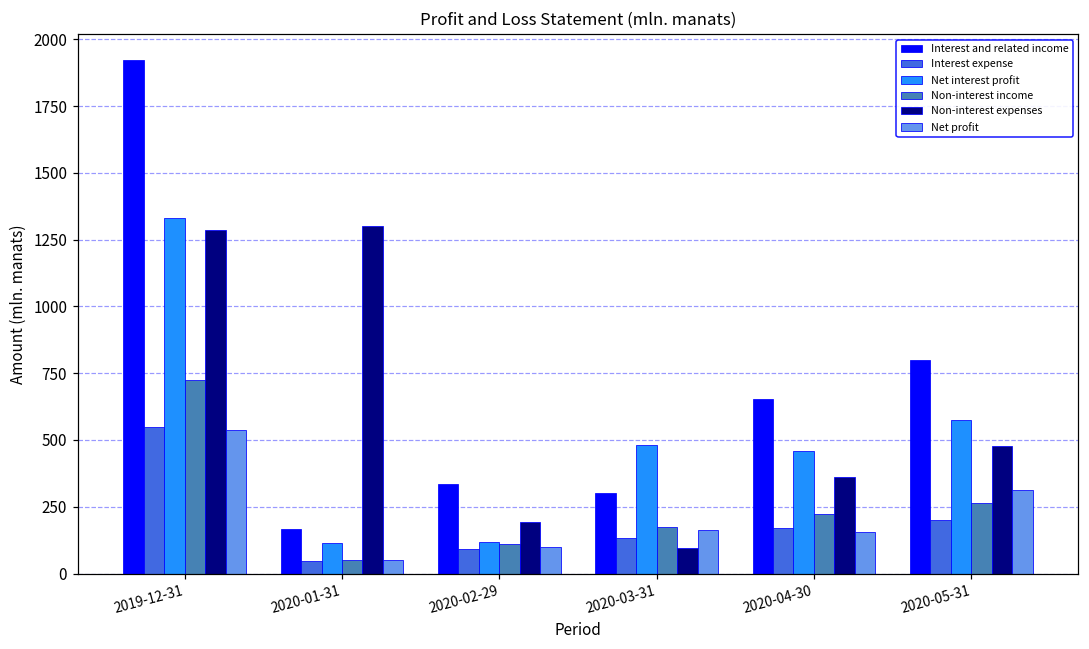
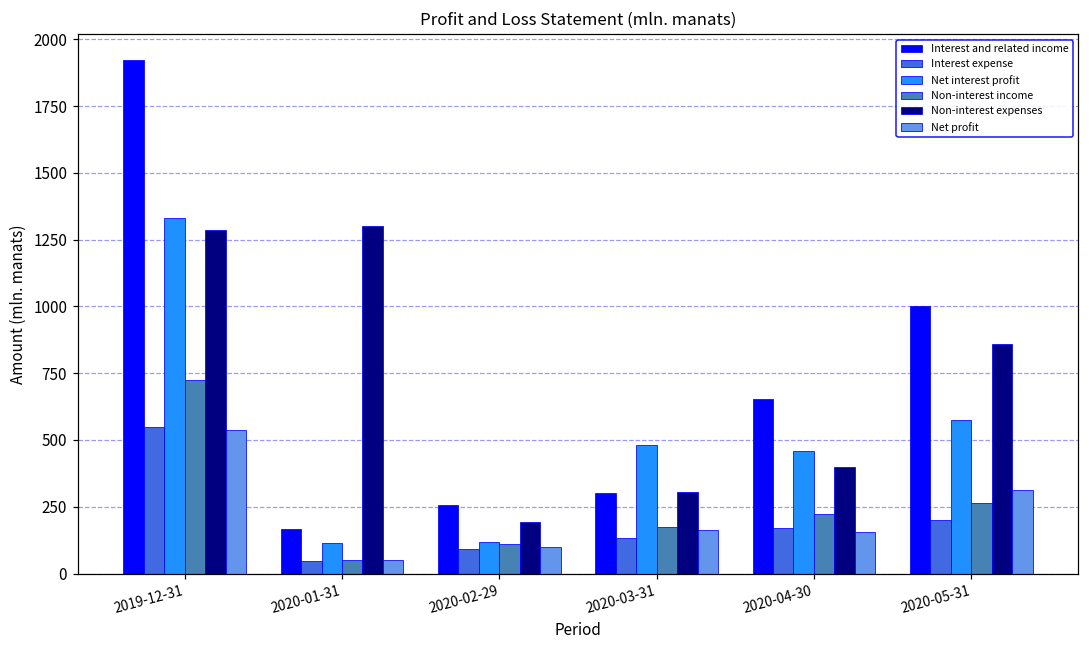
Interest and related income, 2020-02-29: 330 -> 260
Non-interest expenses, 2020-03-31: 90 -> 300
Non-interest expenses, 2020-04-30: 360 -> 400
Interest and related income, 2020-05-31: 800 -> 1000
Non-interest expenses, 2020-05-31: 480 -> 860
